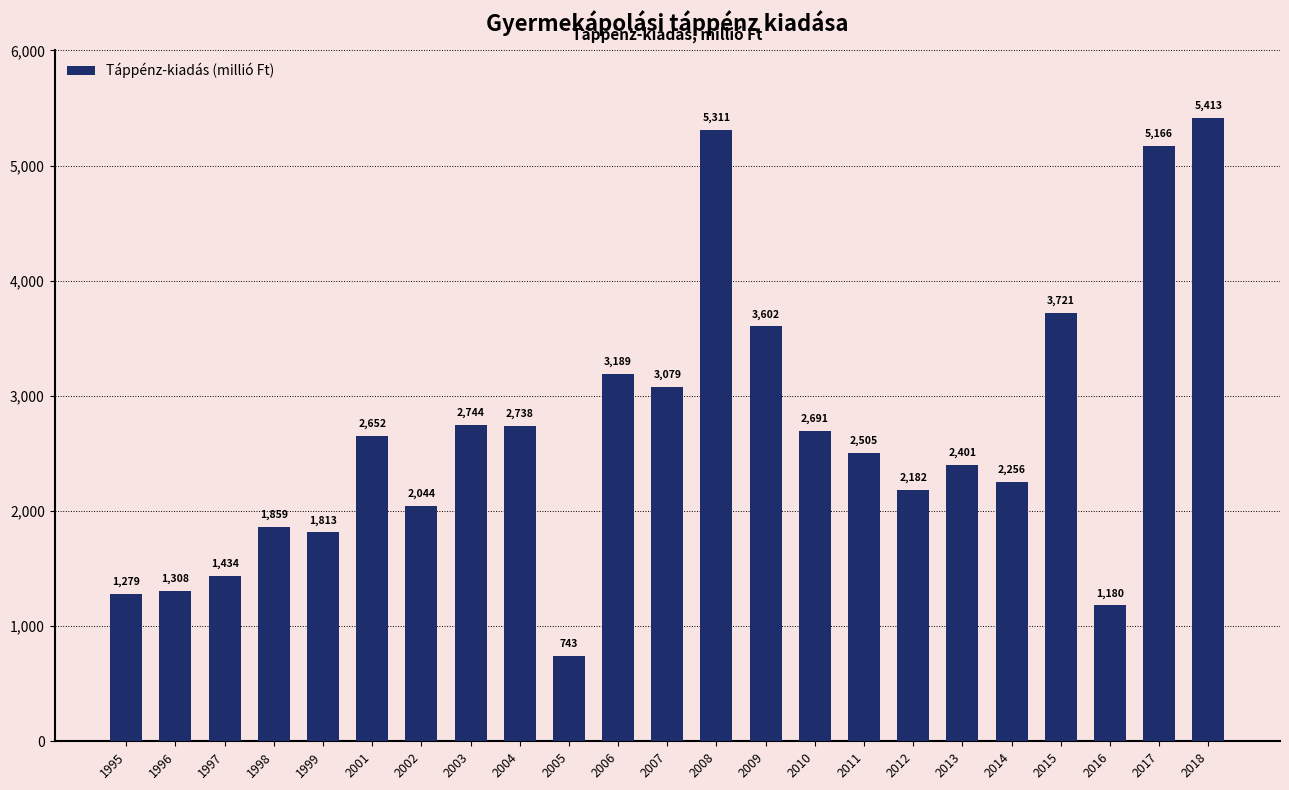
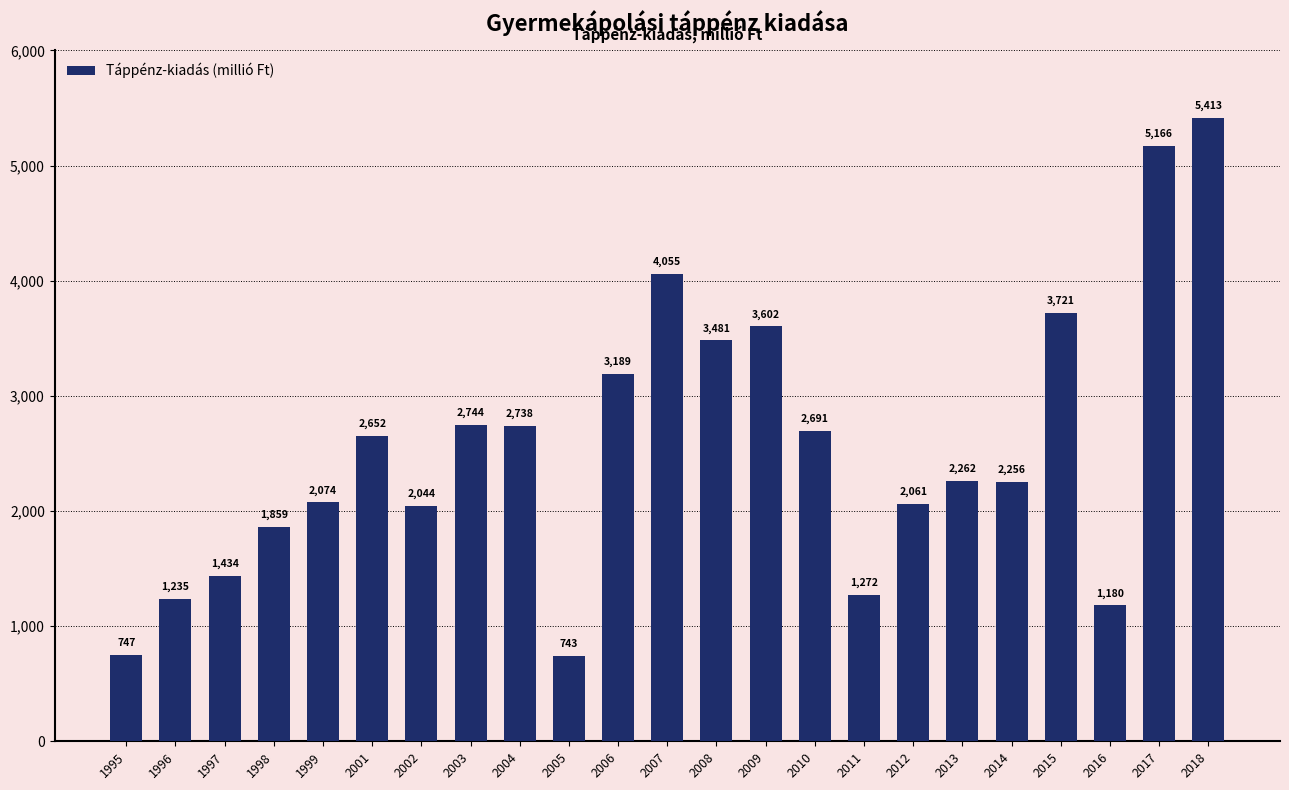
1995: 1,279 -> 747
1996: 1,308 -> 1,235
1999: 1,813 -> 2,074
2007: 3,079 -> 4,055
2008: 5,311 -> 3,481
2011: 2,505 -> 1,272
2012: 2,182 -> 2,061
2013: 2,401 -> 2,262
